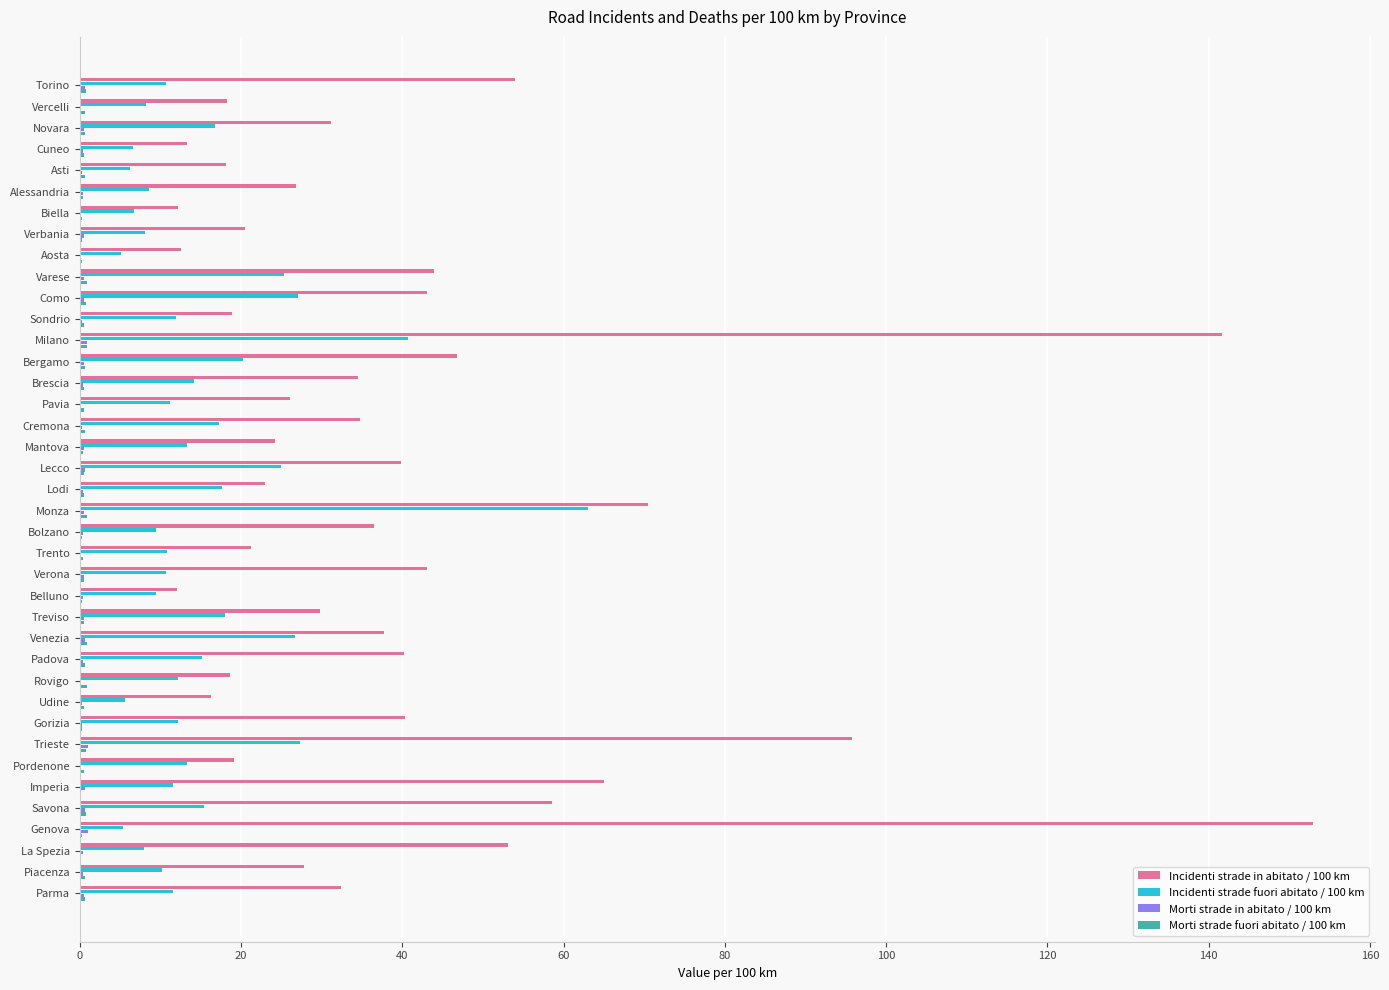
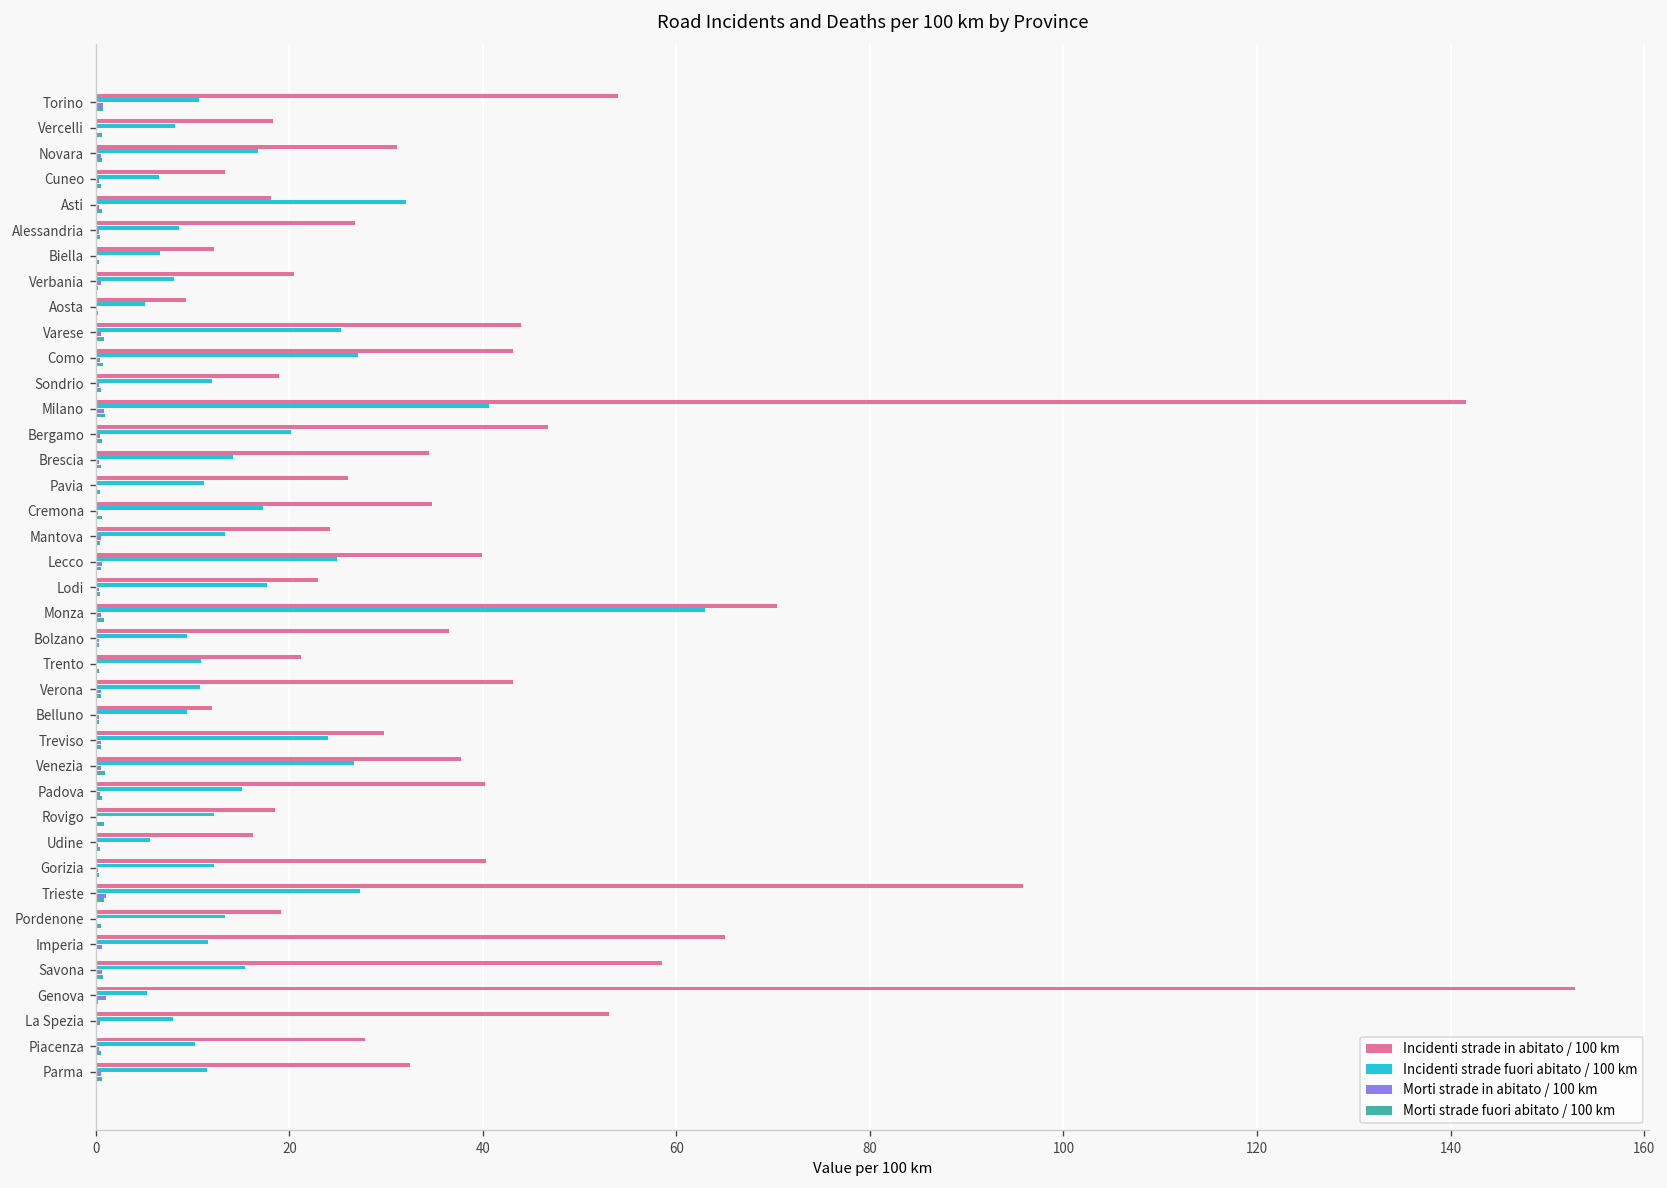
Incidenti strade fuori abitato / 100 km, Asti: 6 -> 32
Incidenti strade in abitato / 100 km, Aosta: 13 -> 9
Incidenti strade fuori abitato / 100 km, Treviso: 18 -> 24
